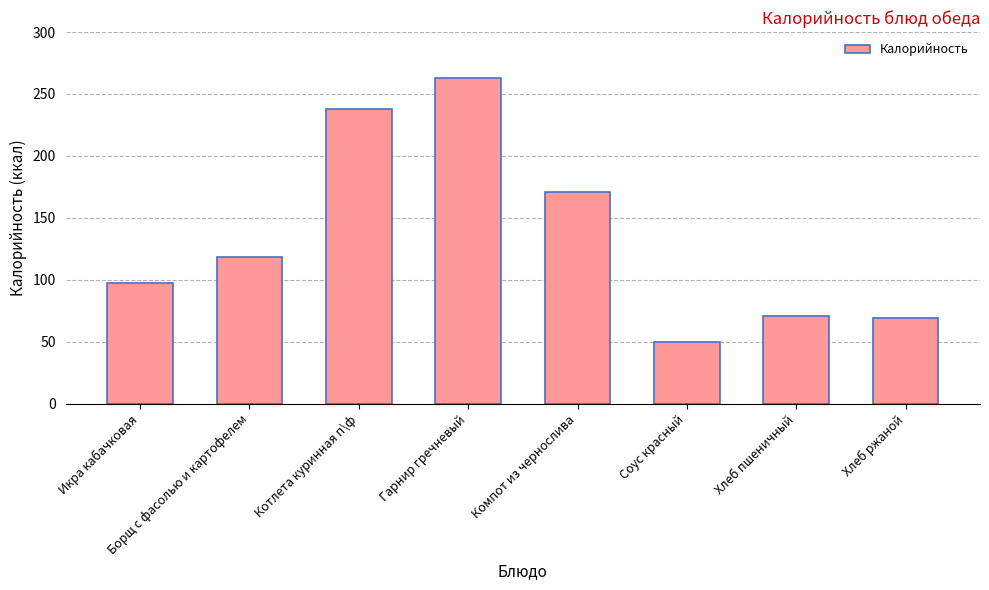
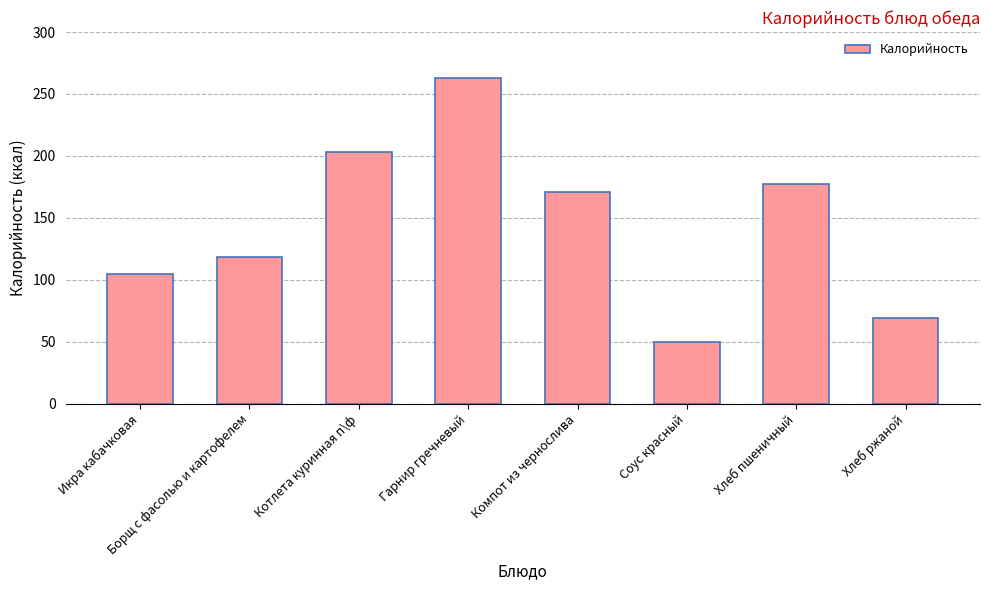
Икра кабачковая: 97 -> 105
Котлета куринная п\ф: 238 -> 203
Хлеб пшеничный: 71 -> 177
